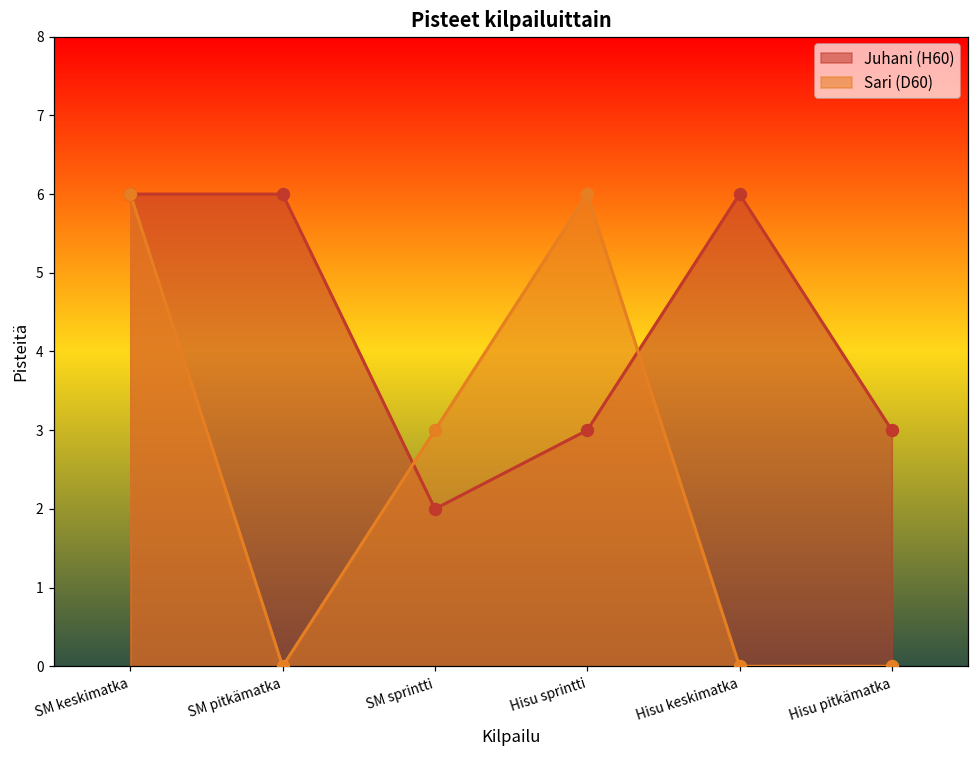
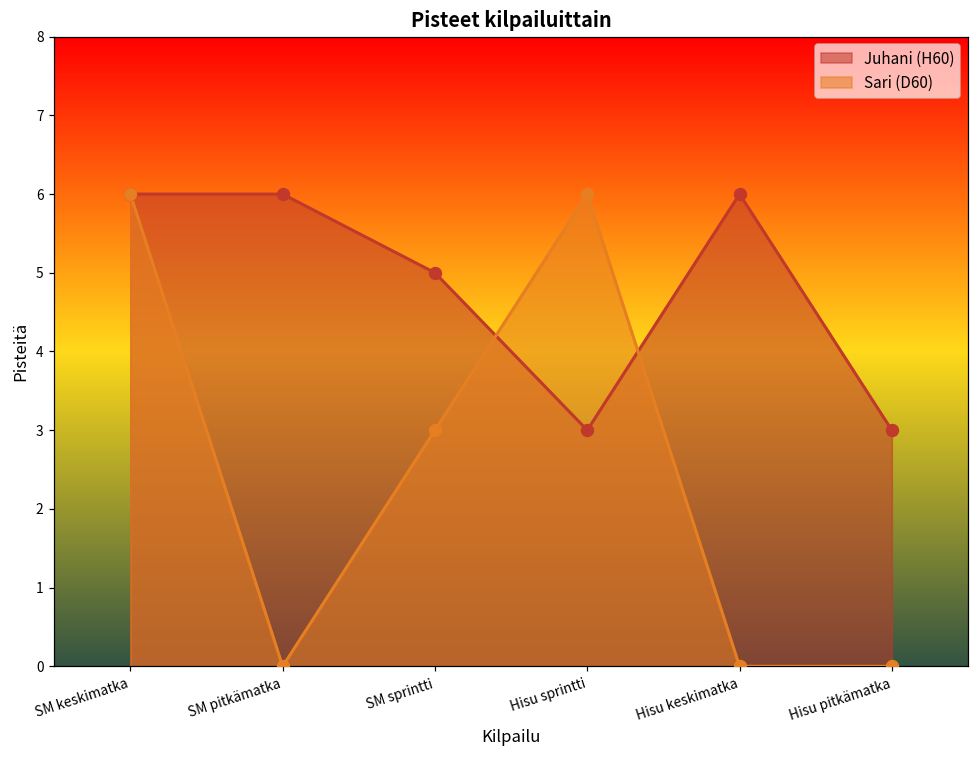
Juhani (H60), SM sprintti: 2 -> 5
